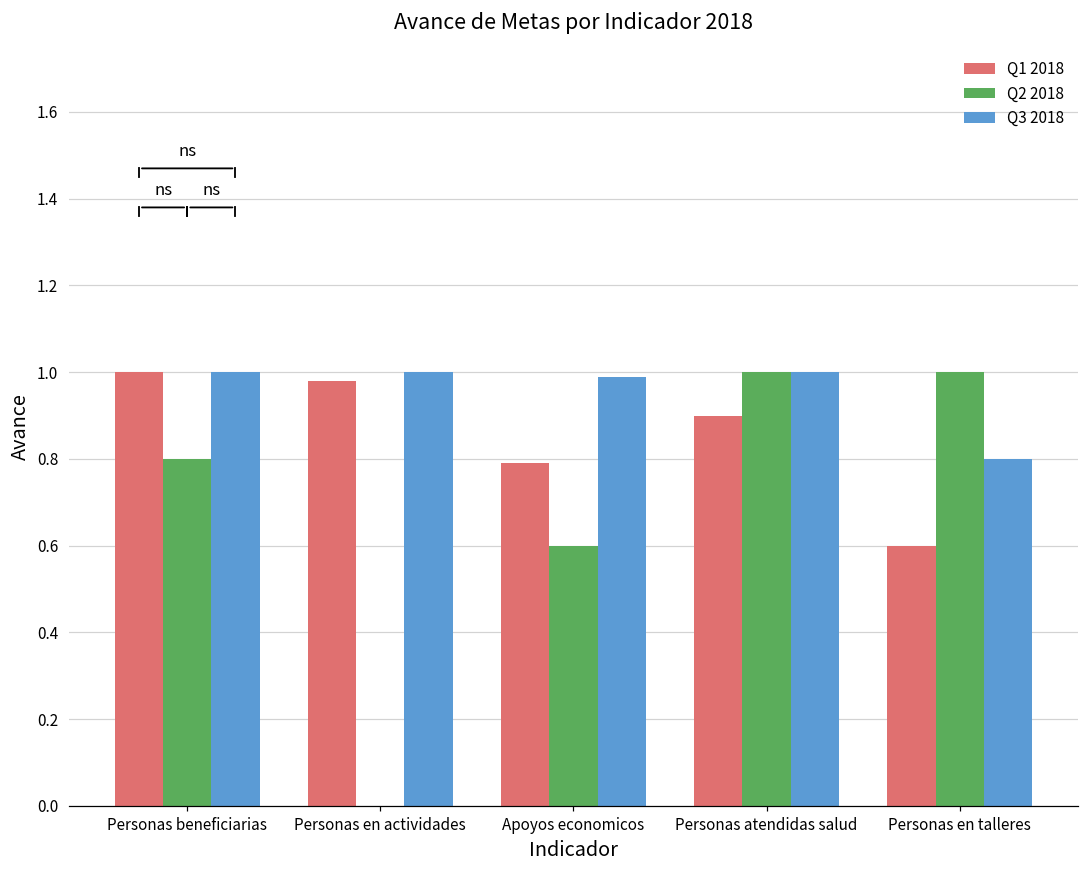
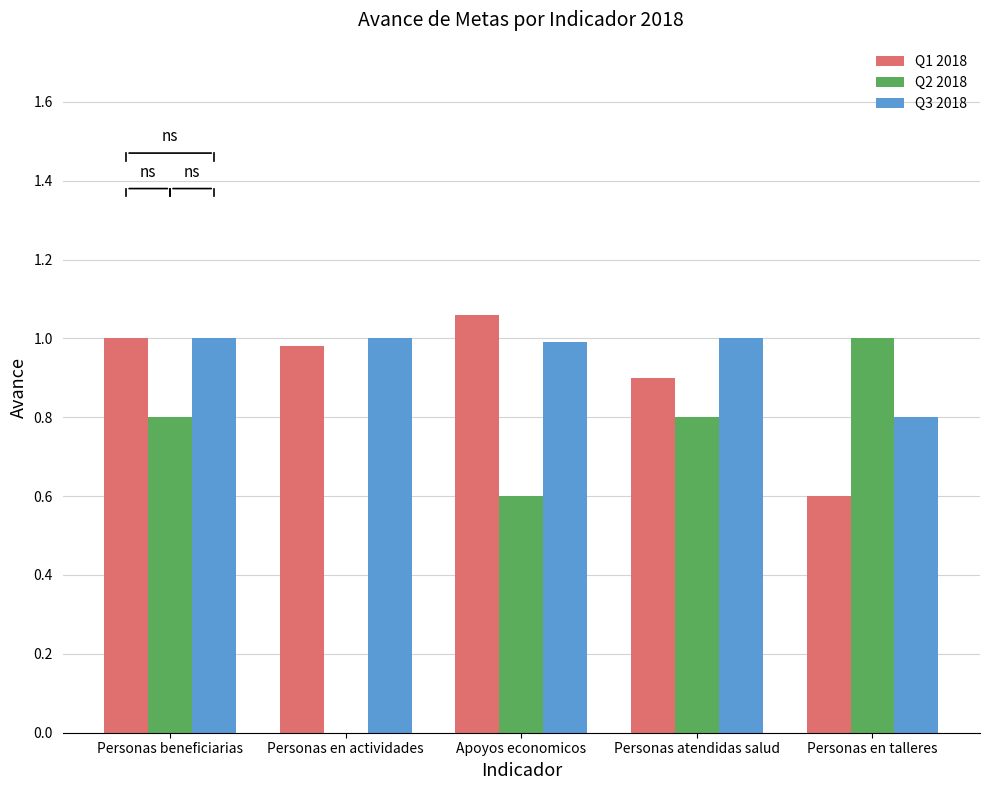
Q1 2018, Apoyos economicos: 0.79 -> 1.06
Q2 2018, Personas atendidas salud: 1.0 -> 0.8
